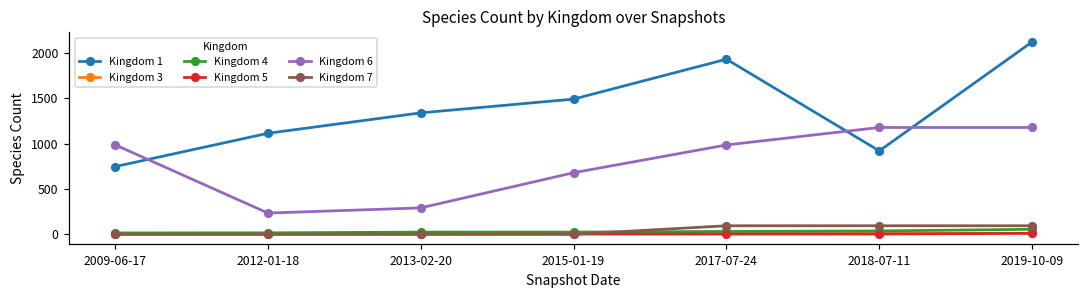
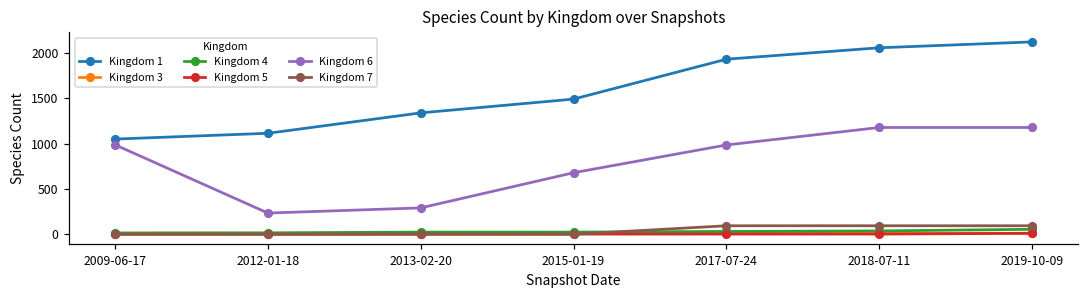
Kingdom 1, 2009-06-17: 700 -> 1100
Kingdom 1, 2018-07-11: 900 -> 2100
